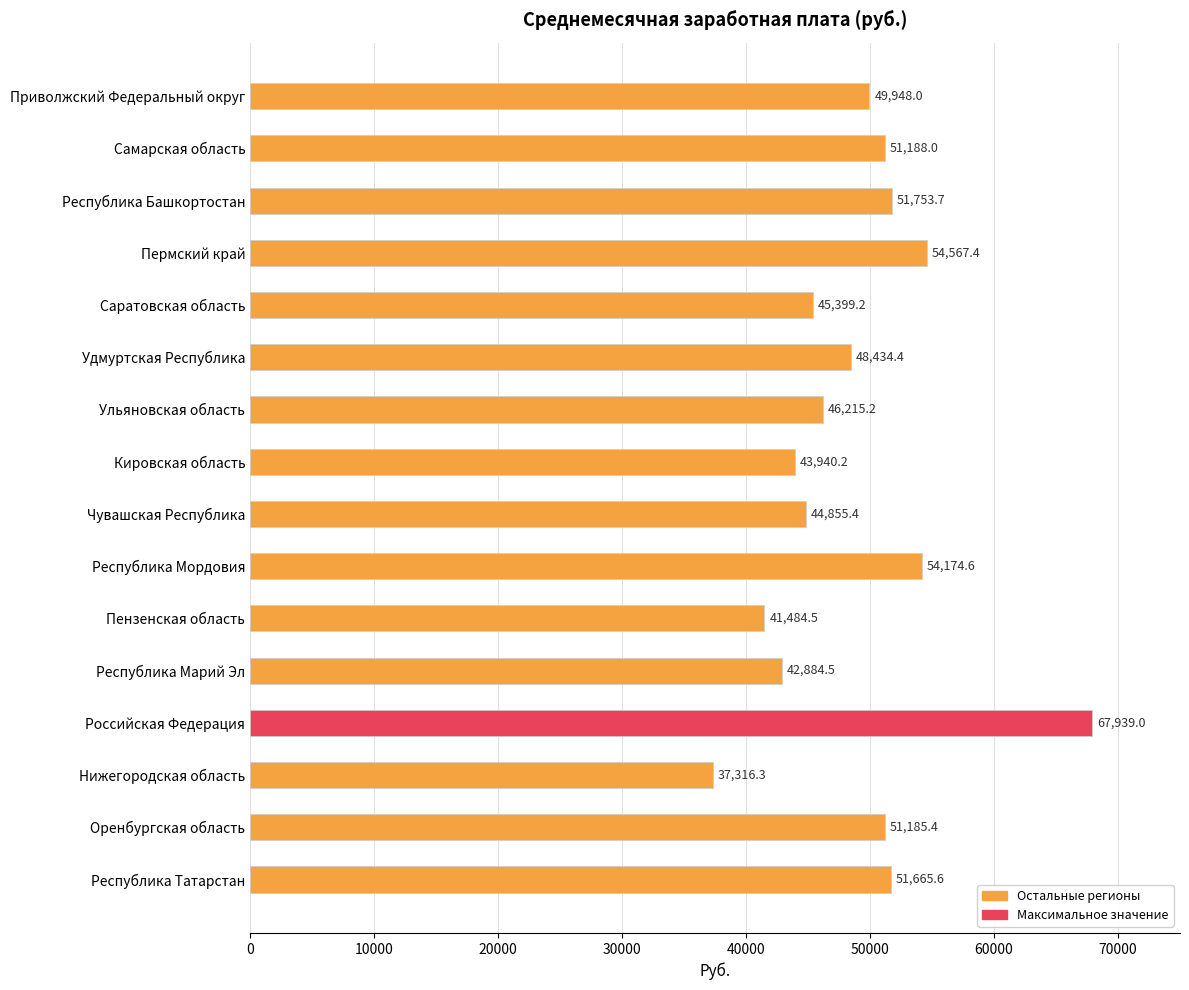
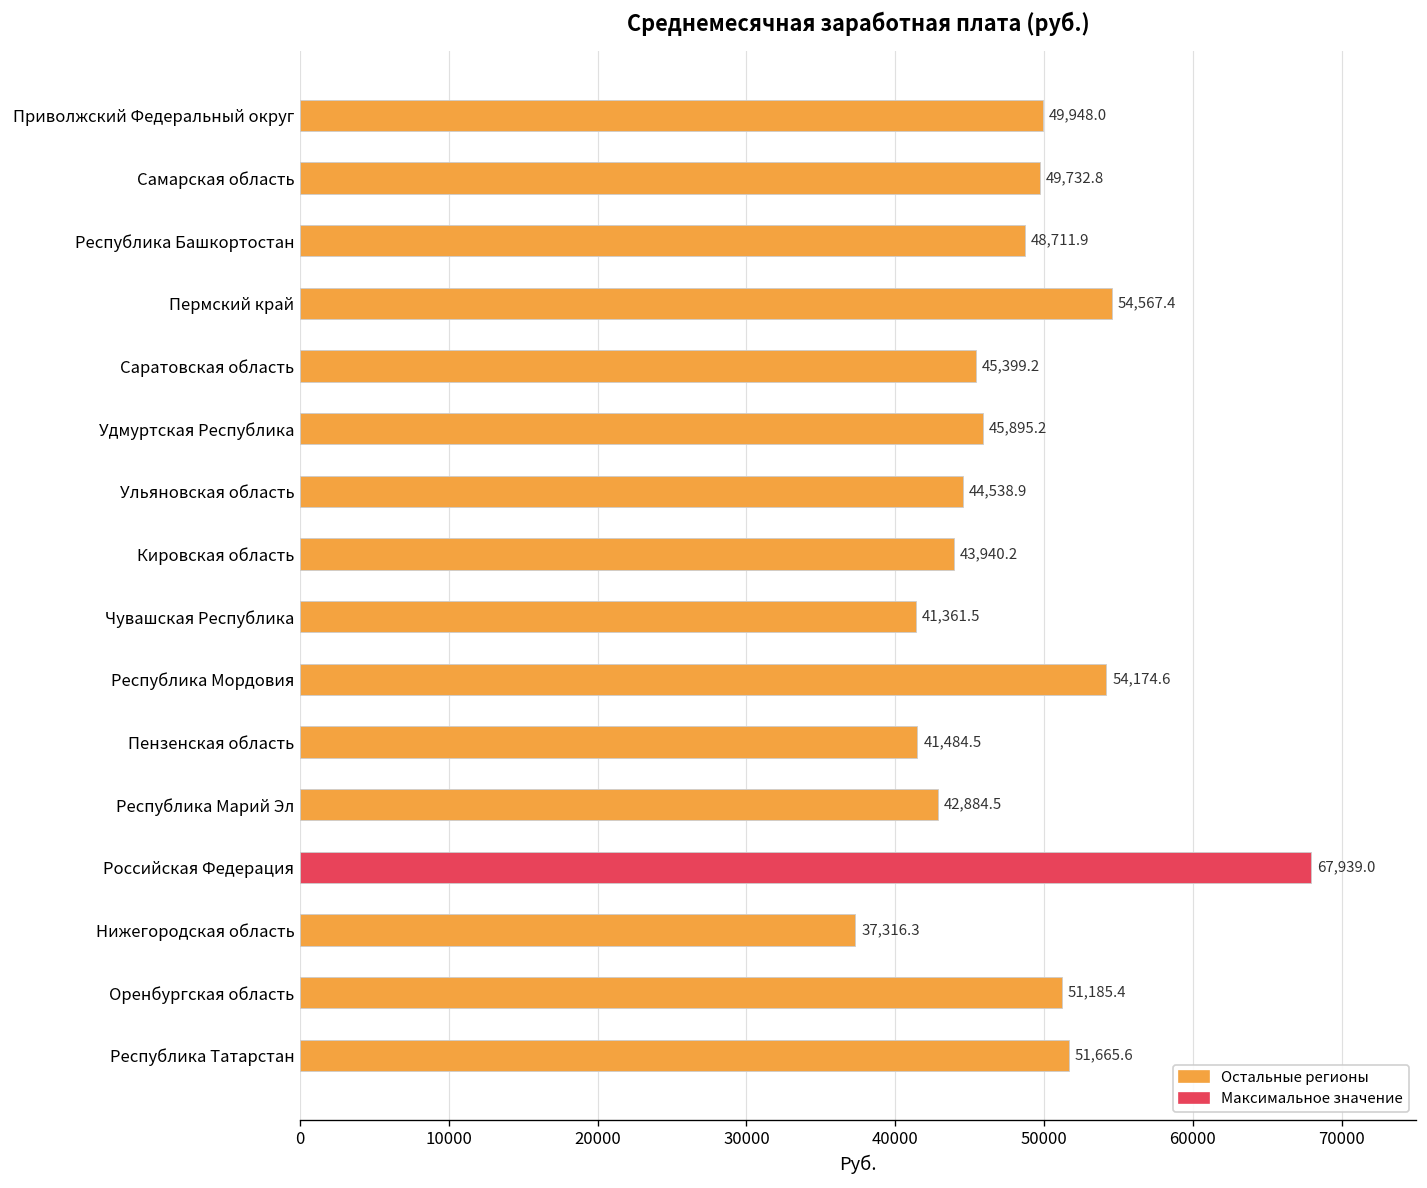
Самарская область: 51,188.0 -> 49,732.8
Республика Башкортостан: 51,753.7 -> 48,711.9
Удмуртская Республика: 48,434.4 -> 45,895.2
Ульяновская область: 46,215.2 -> 44,538.9
Чувашская Республика: 44,855.4 -> 41,361.5
